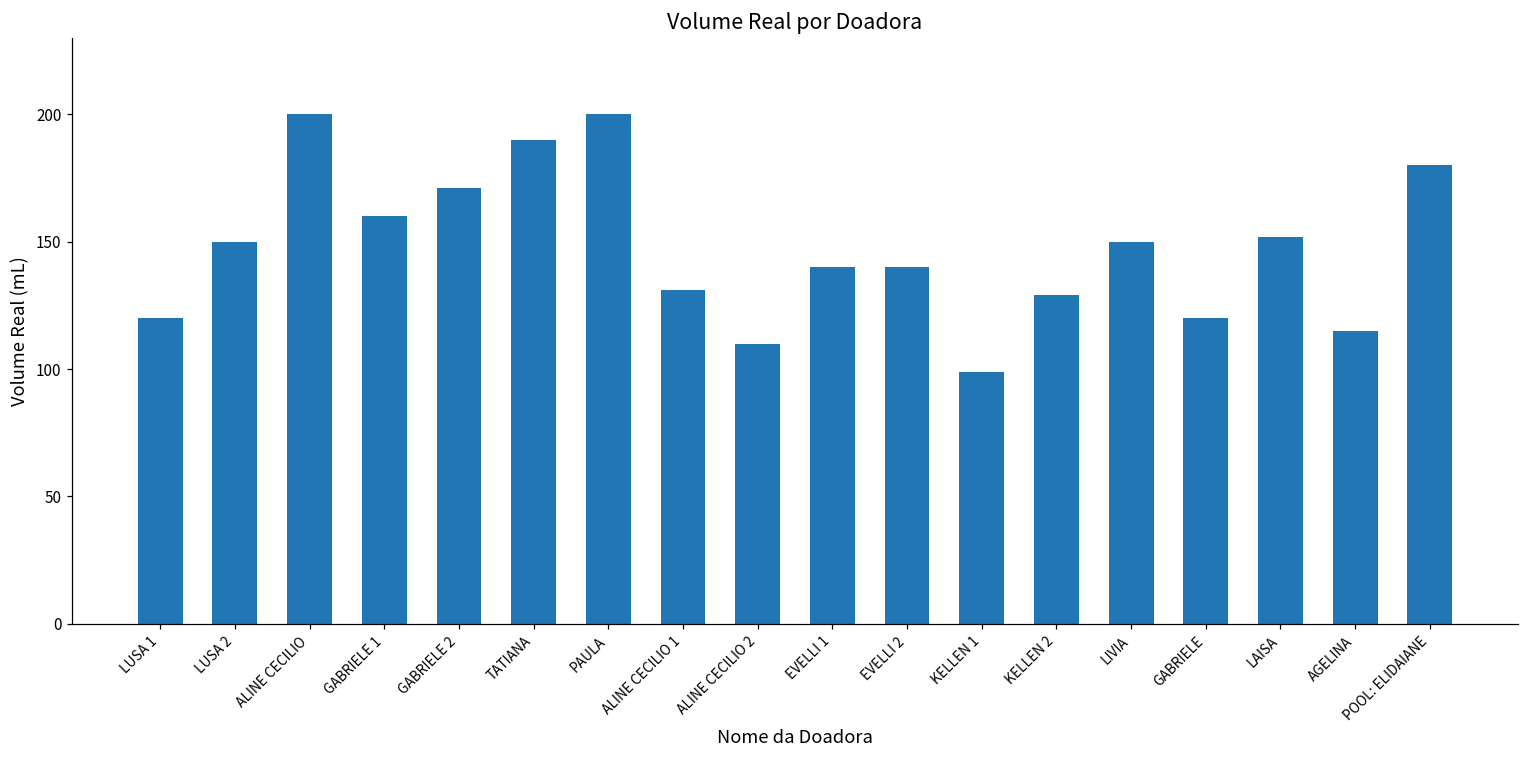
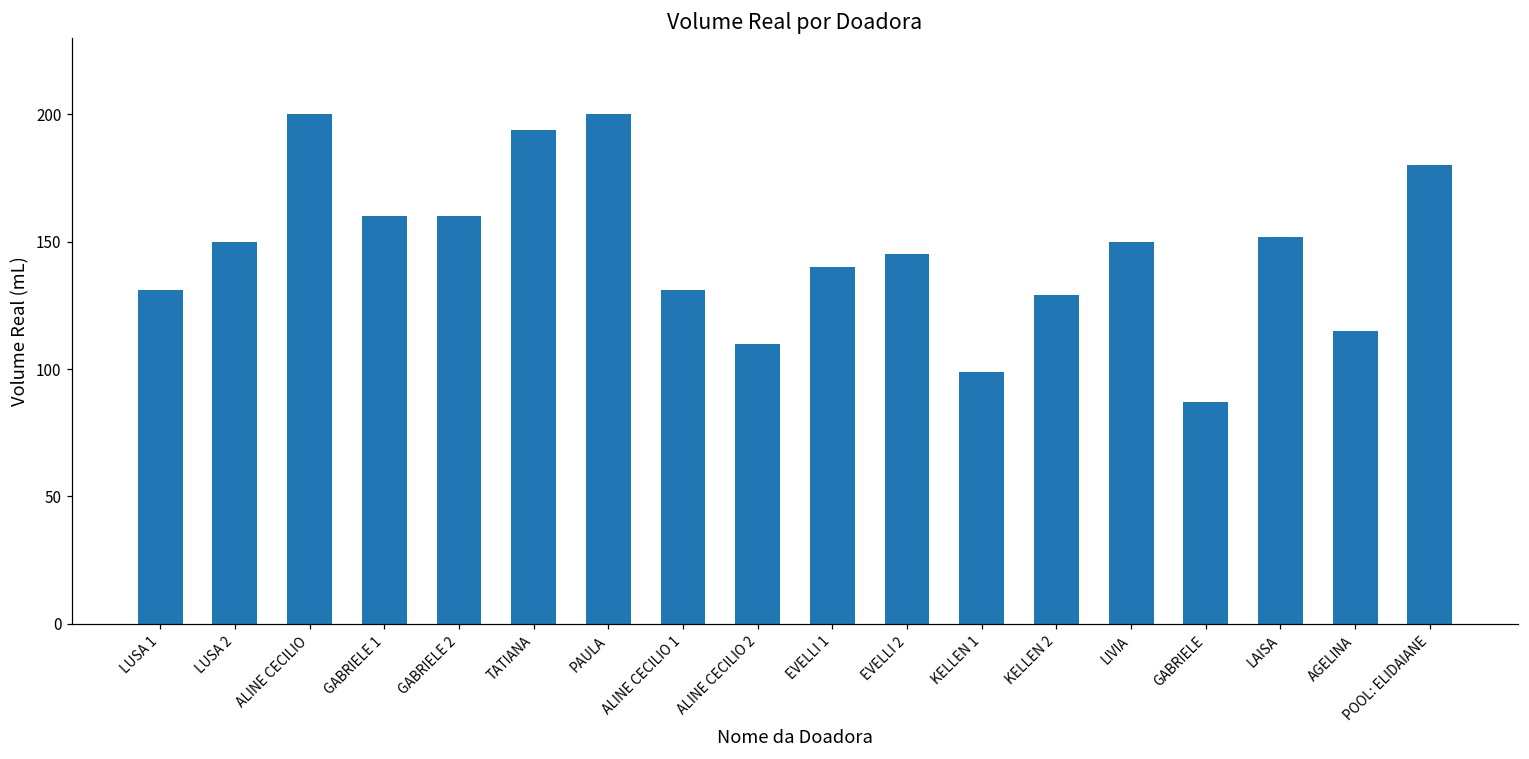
LUSA 1: 120 -> 131
GABRIELE 2: 171 -> 160
TATIANA: 190 -> 194
EVELLI 2: 140 -> 145
GABRIELE: 120 -> 87
